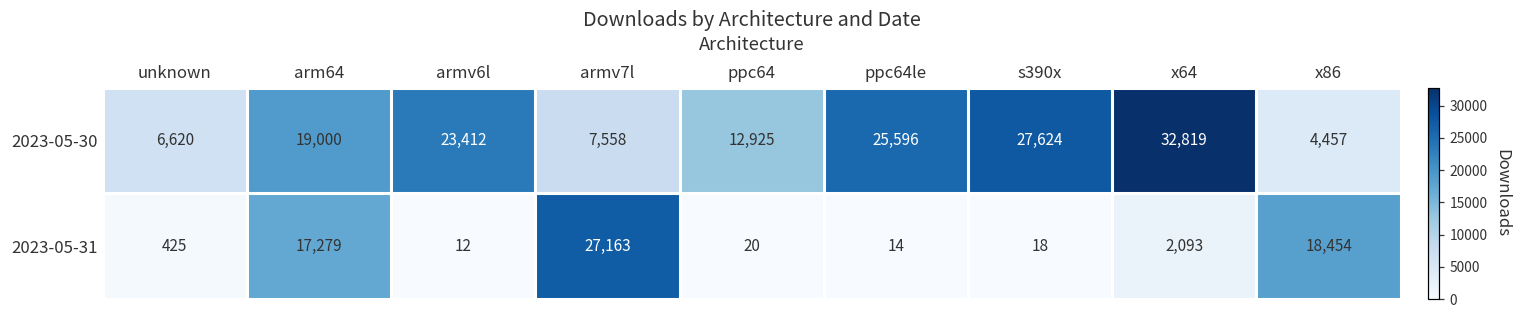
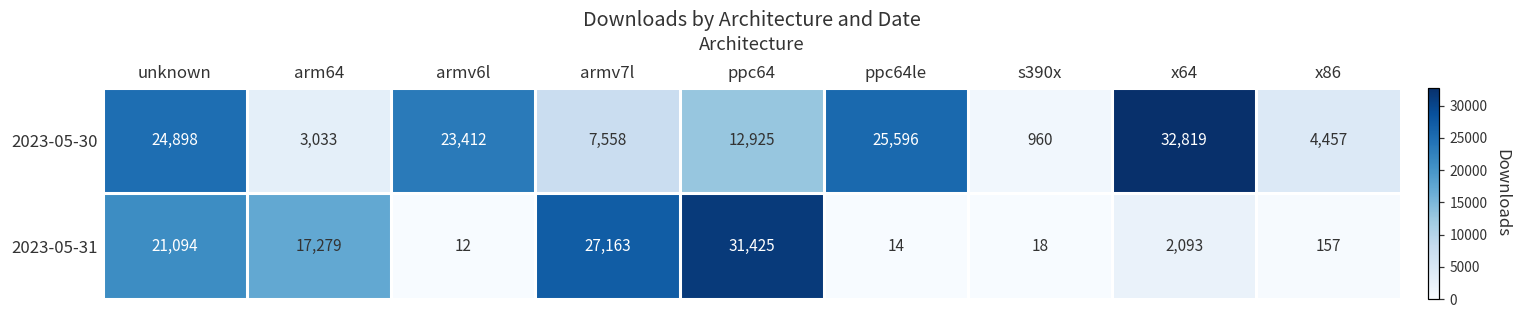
2023-05-30, unknown: 6,620 -> 24,898
2023-05-30, arm64: 19,000 -> 3,033
2023-05-30, s390x: 27,624 -> 960
2023-05-31, unknown: 425 -> 21,094
2023-05-31, ppc64: 20 -> 31,425
2023-05-31, x86: 18,454 -> 157
